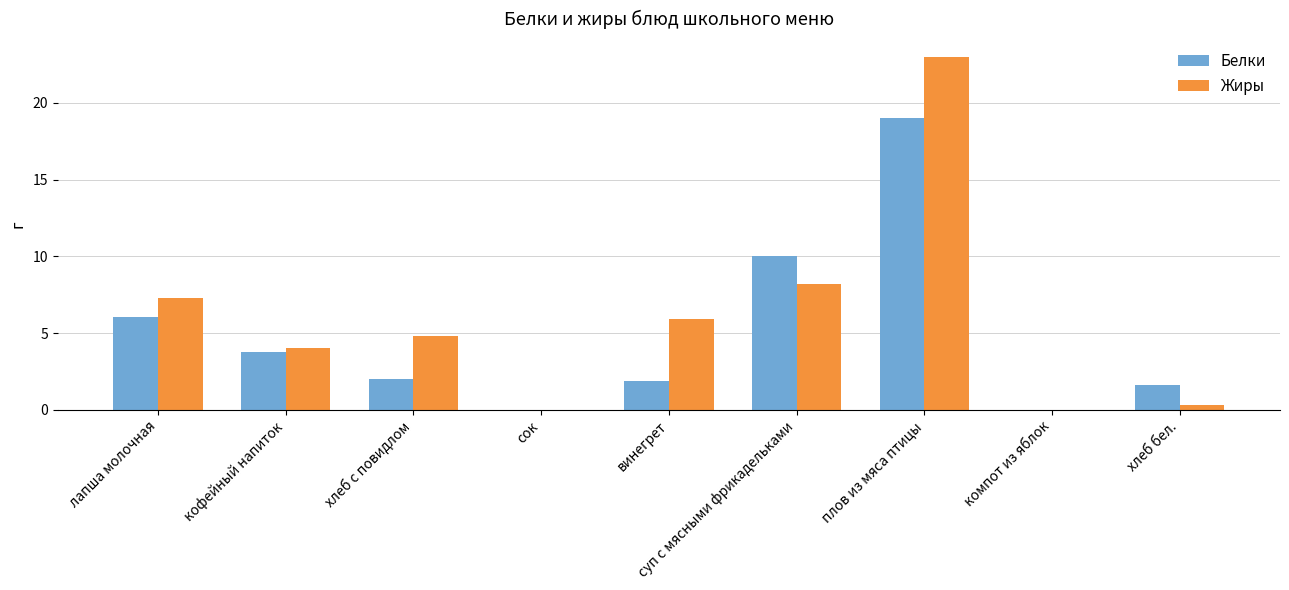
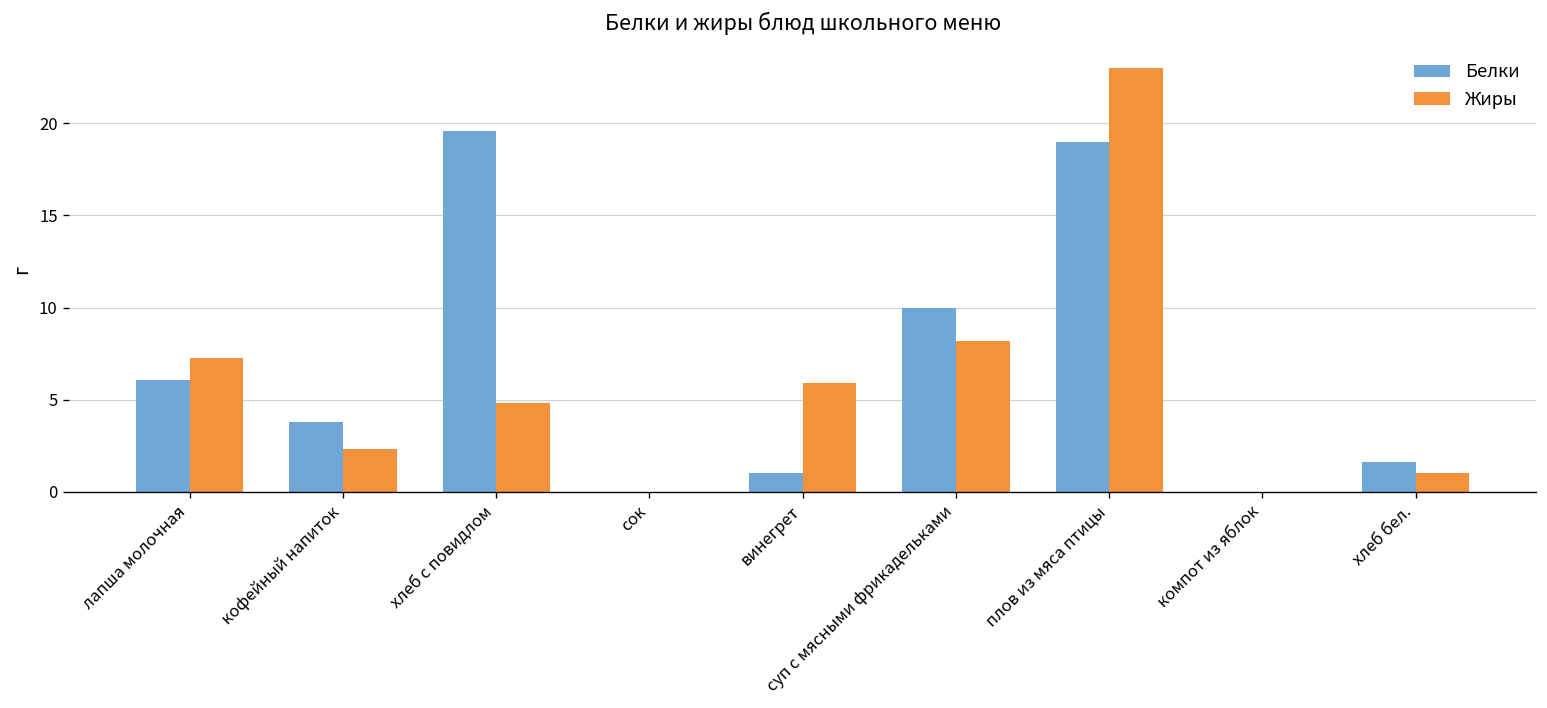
Жиры, кофейный напиток: 4.0 -> 2.3
Белки, хлеб с повидлом: 2.0 -> 19.6
Белки, винегрет: 1.9 -> 1.0
Жиры, хлеб бел.: 0.3 -> 1.0
